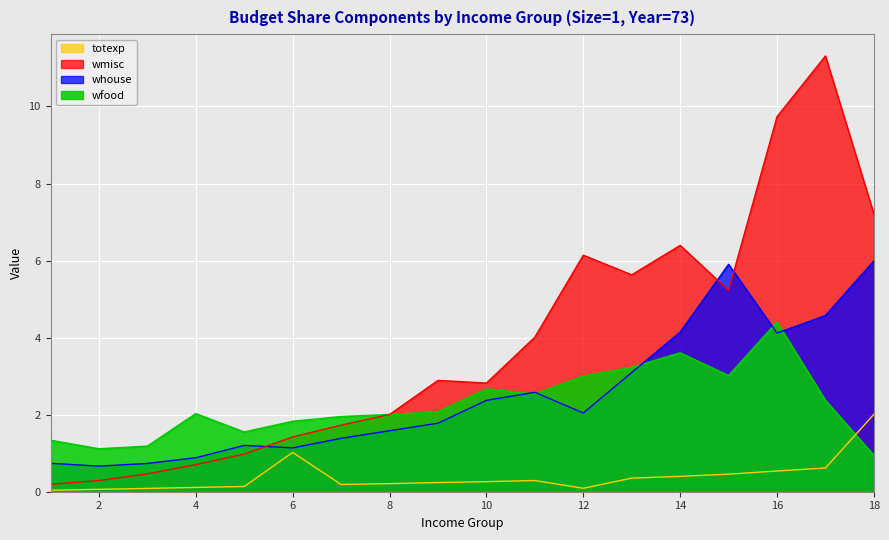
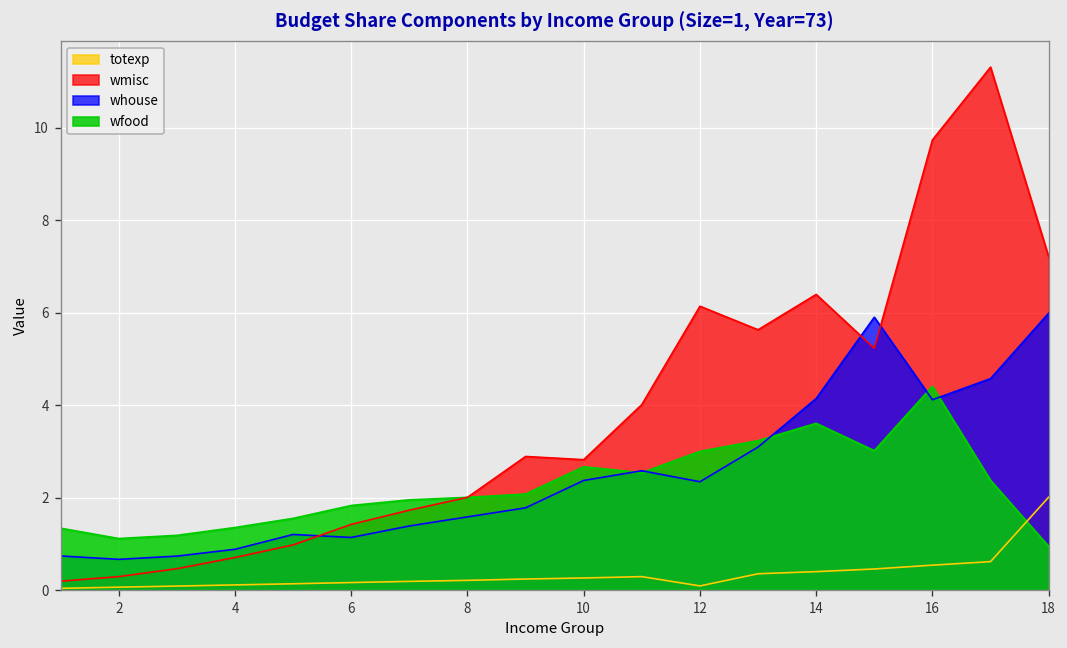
wfood, 4: 2.0 -> 1.3
totexp, 6: 1.0 -> 0.2
whouse, 12: 2.0 -> 2.3
